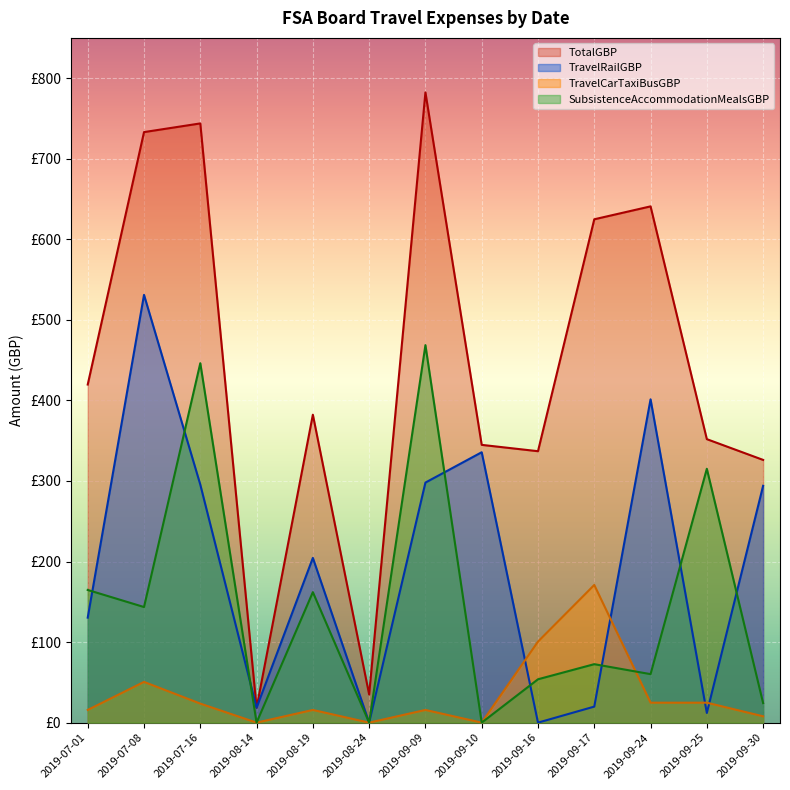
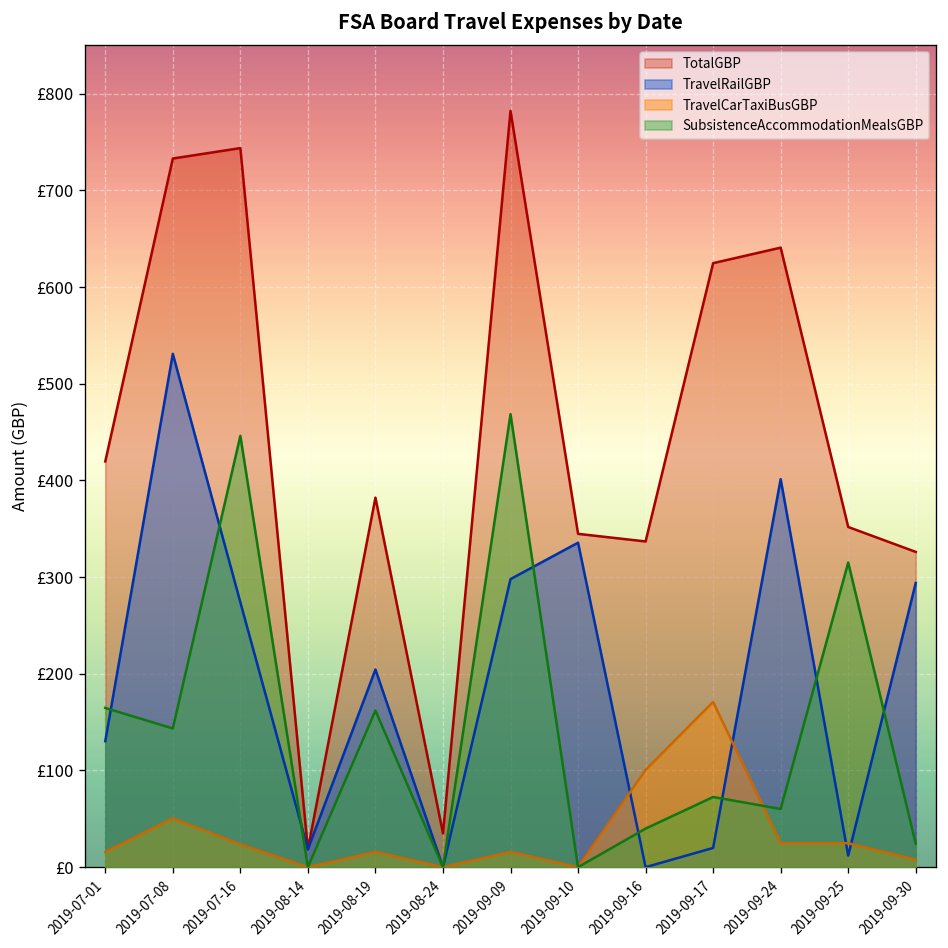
TravelRailGBP, 2019-07-16: £300 -> £270
SubsistenceAccommodationMealsGBP, 2019-09-16: £50 -> £40
